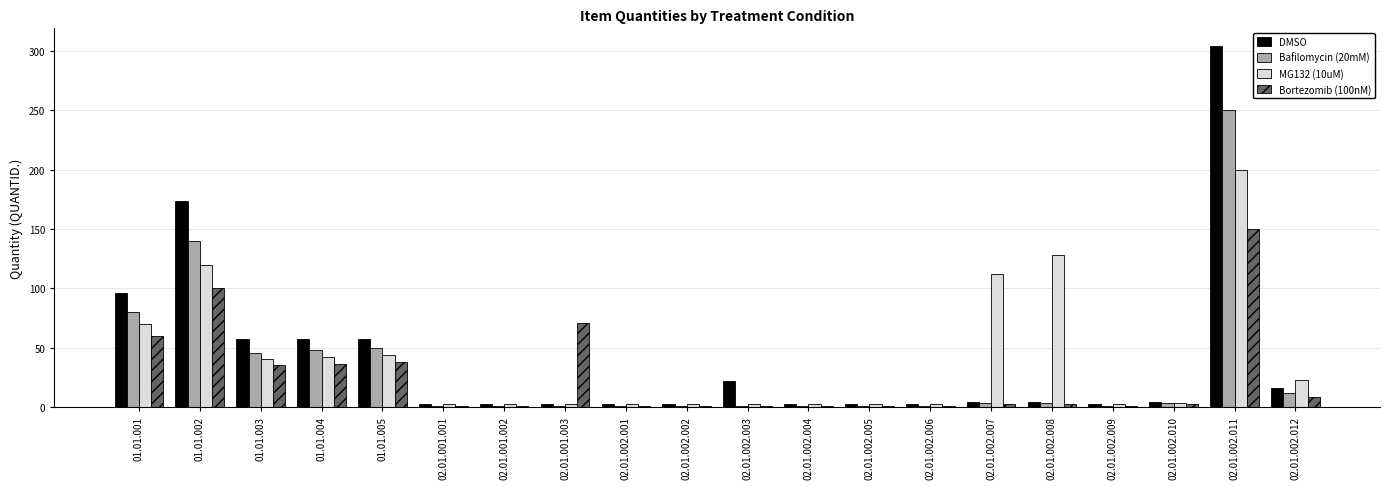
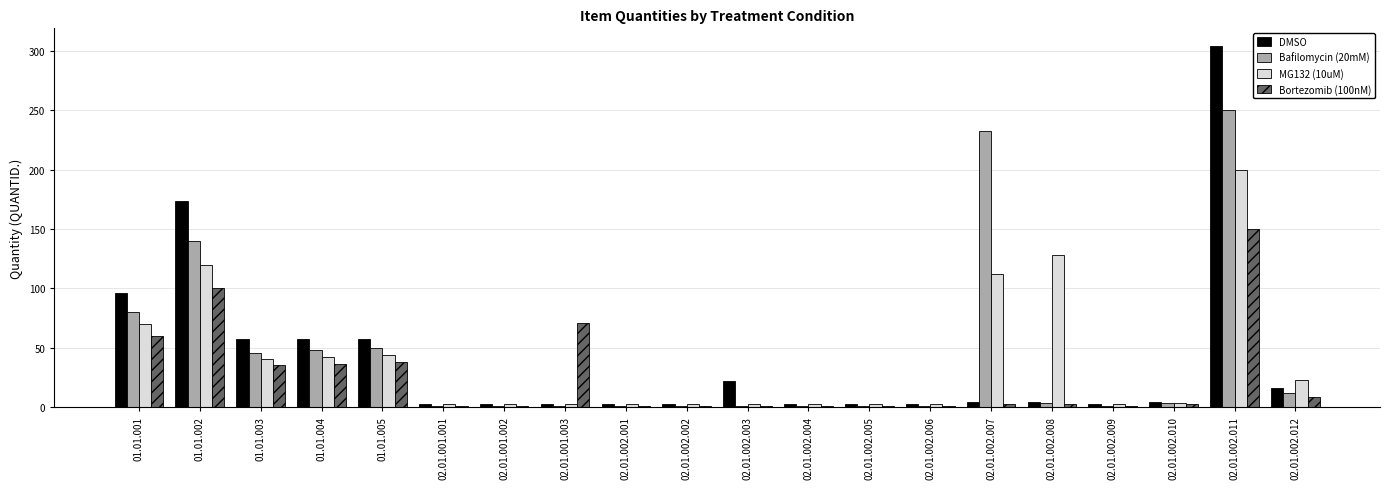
Bafilomycin (20mM), 02.01.002.007: 3 -> 233
